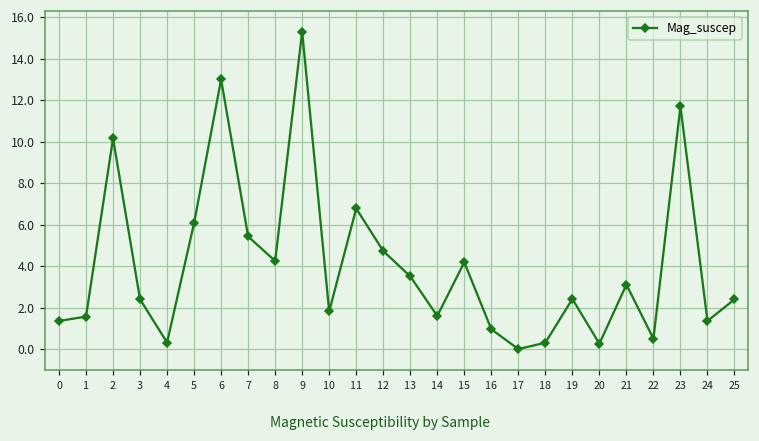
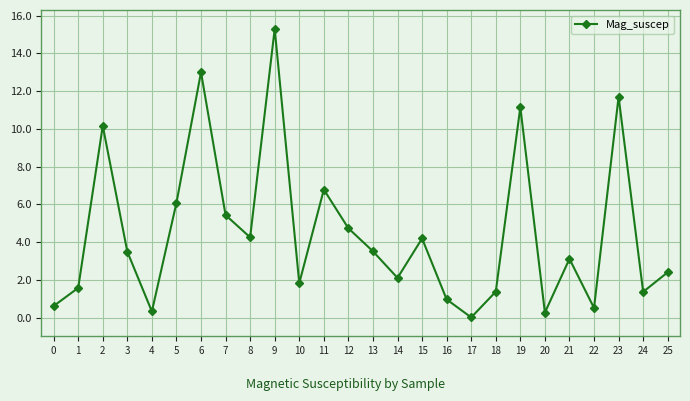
0: 1.4 -> 0.6
3: 2.4 -> 3.5
14: 1.6 -> 2.1
18: 0.3 -> 1.4
19: 2.4 -> 11.2
